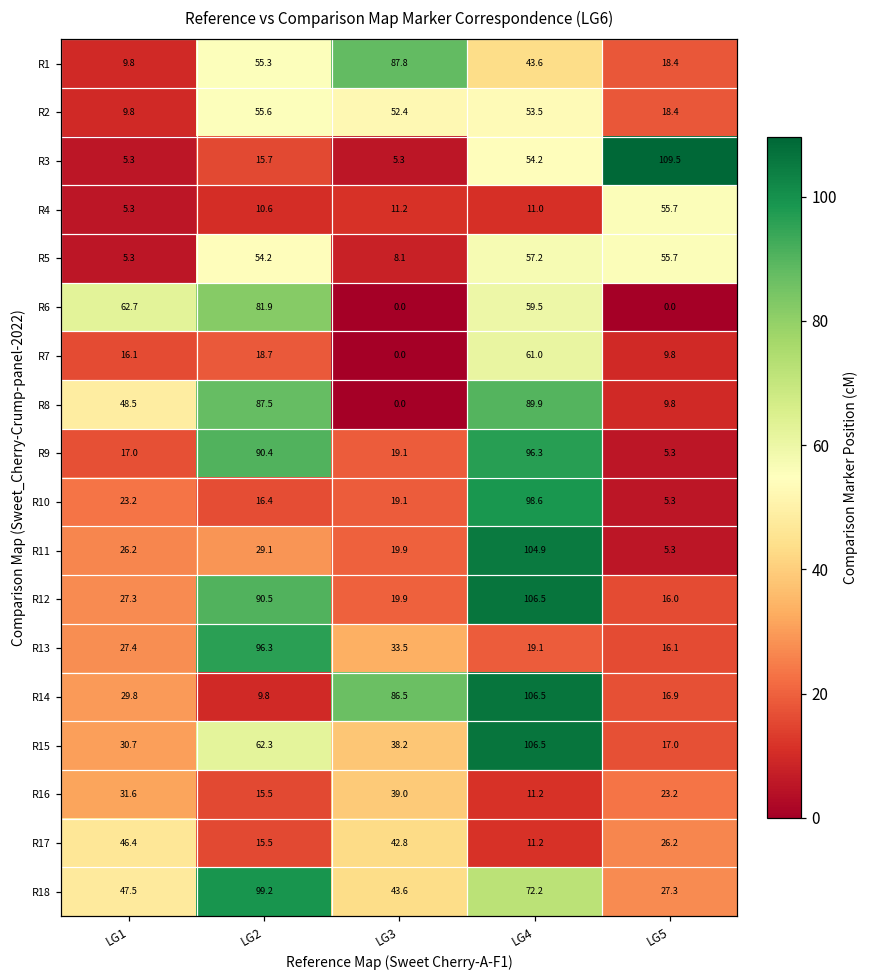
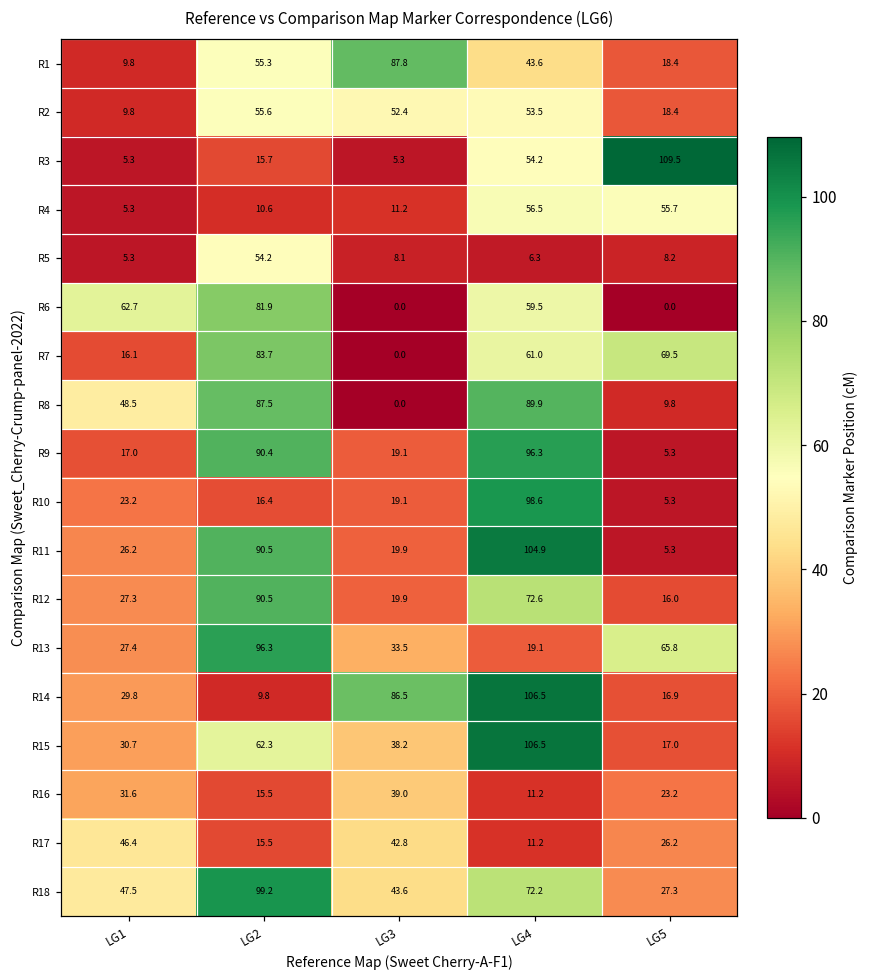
R4, LG4: 11.0 -> 56.5
R5, LG4: 57.2 -> 6.3
R5, LG5: 55.7 -> 8.2
R7, LG2: 18.7 -> 83.7
R7, LG5: 9.8 -> 69.5
R11, LG2: 29.1 -> 90.5
R12, LG4: 106.5 -> 72.6
R13, LG5: 16.1 -> 65.8
